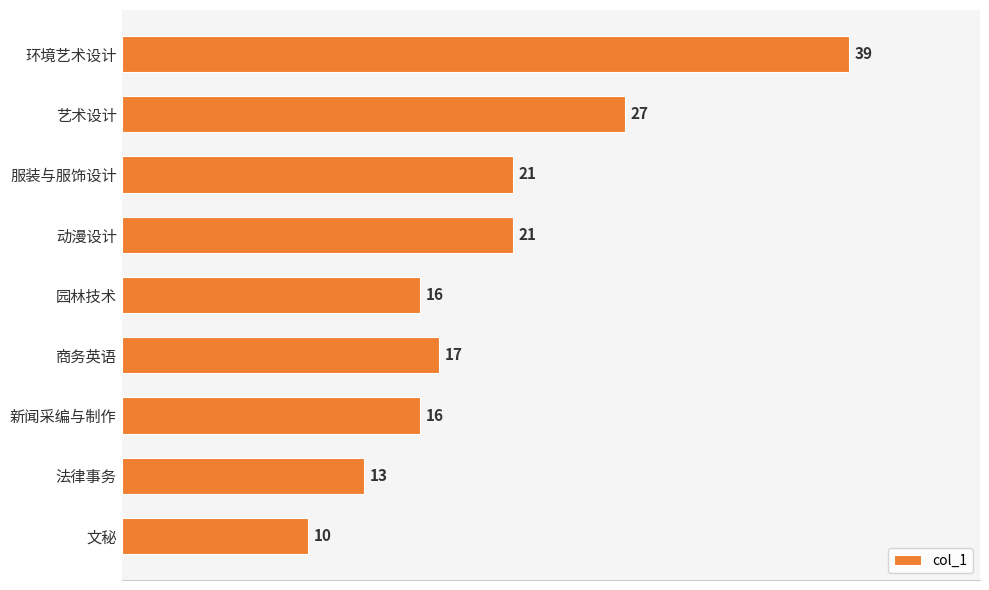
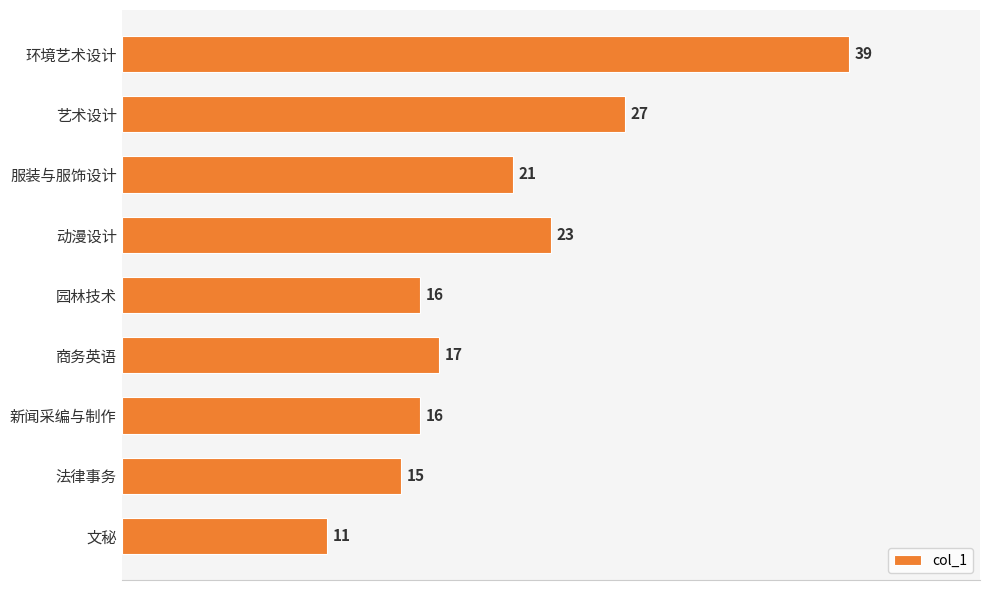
动漫设计: 21 -> 23
法律事务: 13 -> 15
文秘: 10 -> 11
